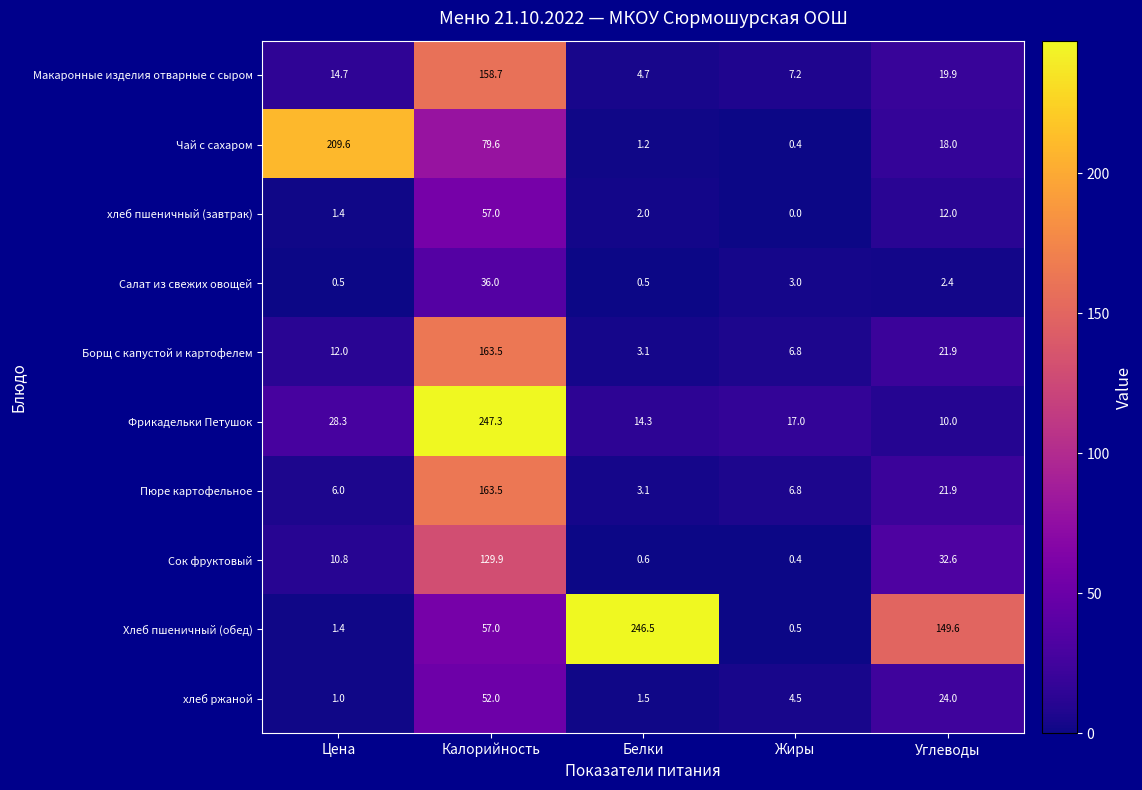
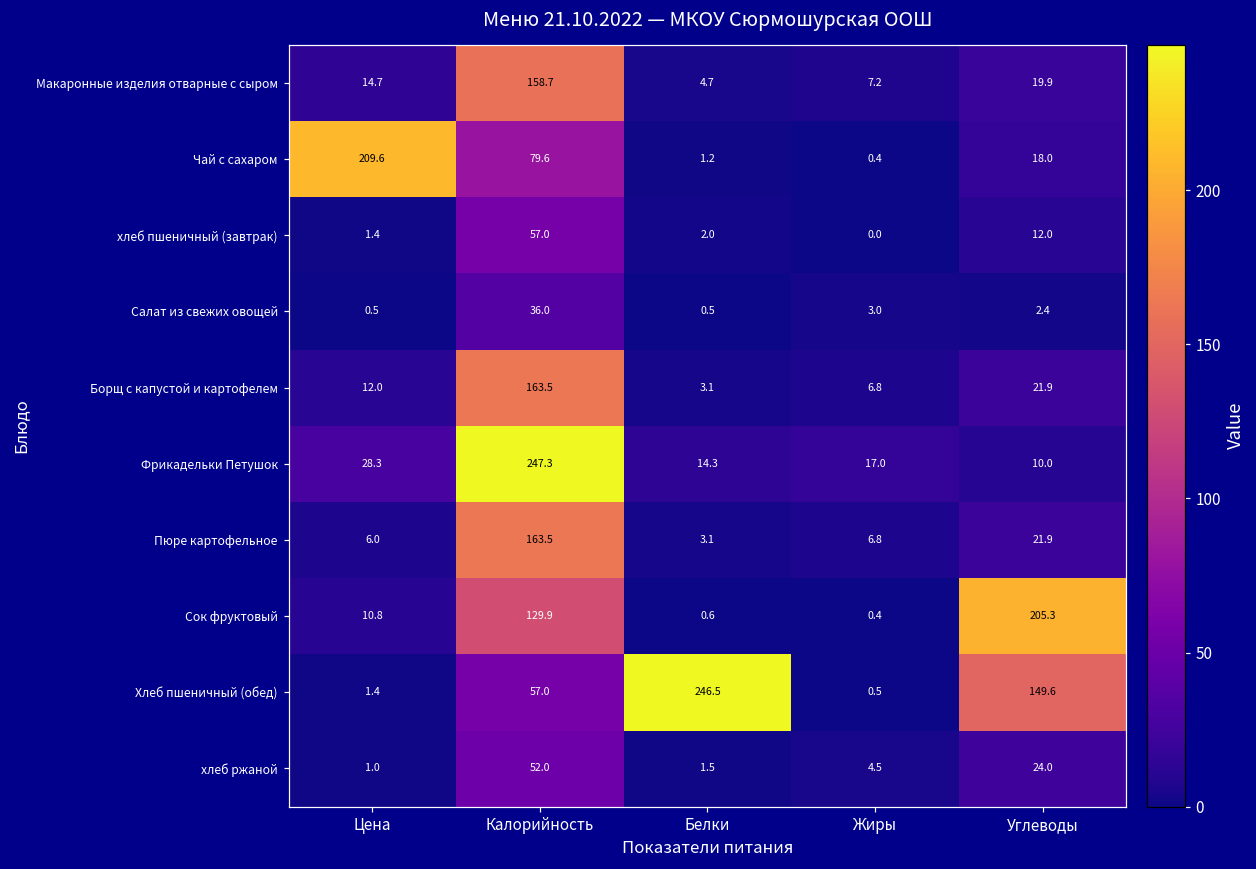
Сок фруктовый, Углеводы: 32.6 -> 205.3
